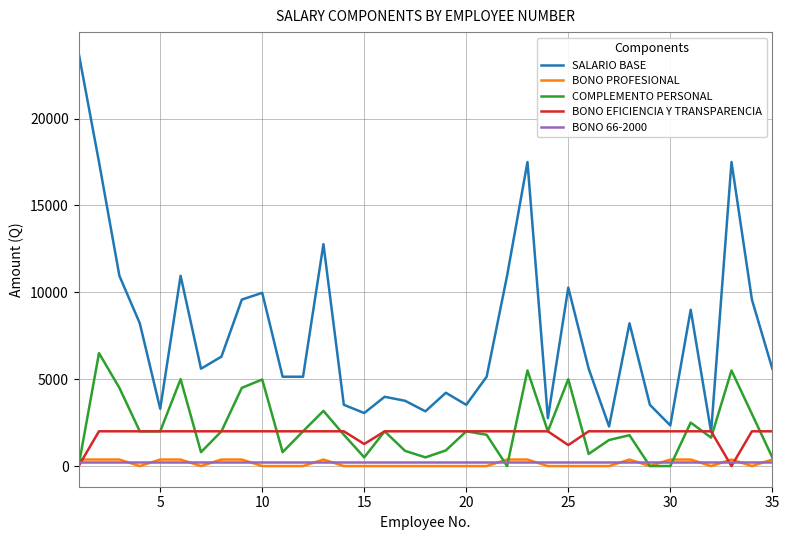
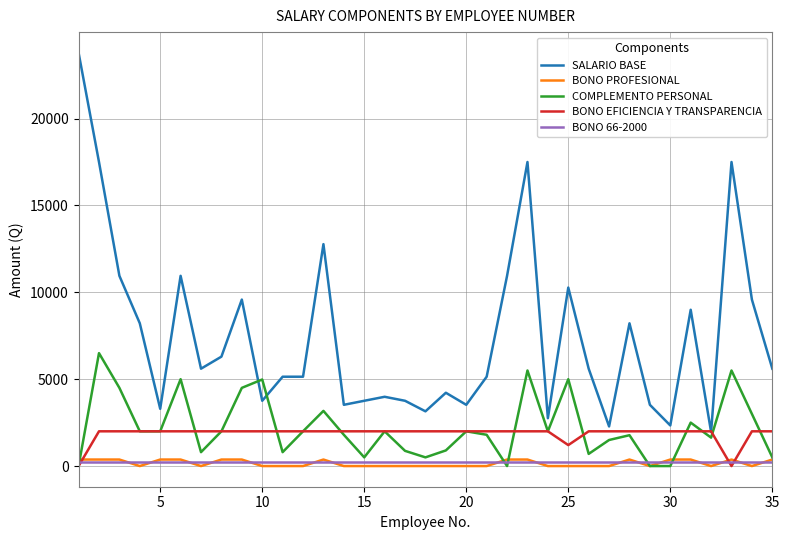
SALARIO BASE, 10: 10000 -> 3800
SALARIO BASE, 15: 3100 -> 3800
BONO EFICIENCIA Y TRANSPARENCIA, 15: 1300 -> 2000
